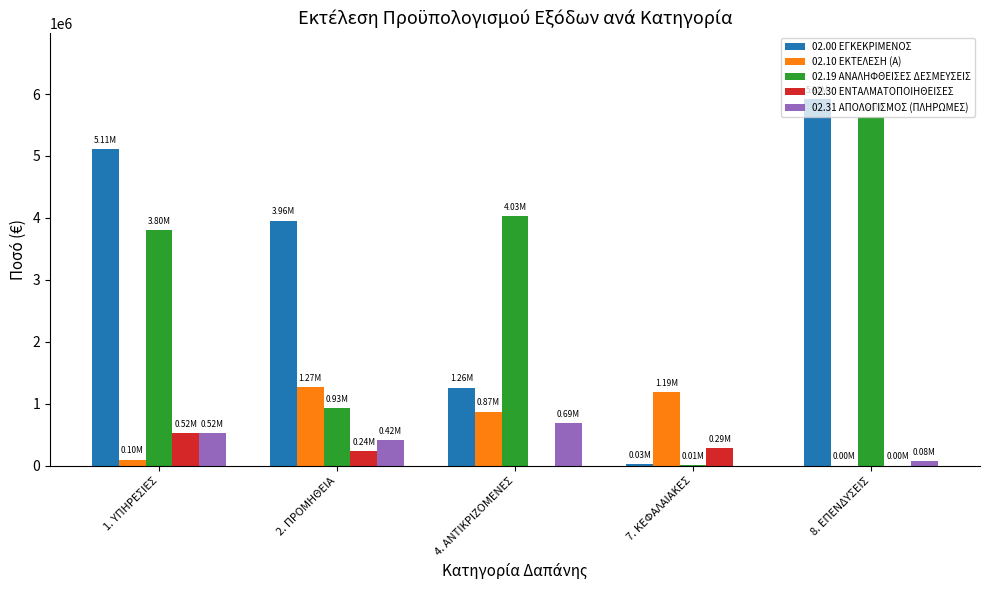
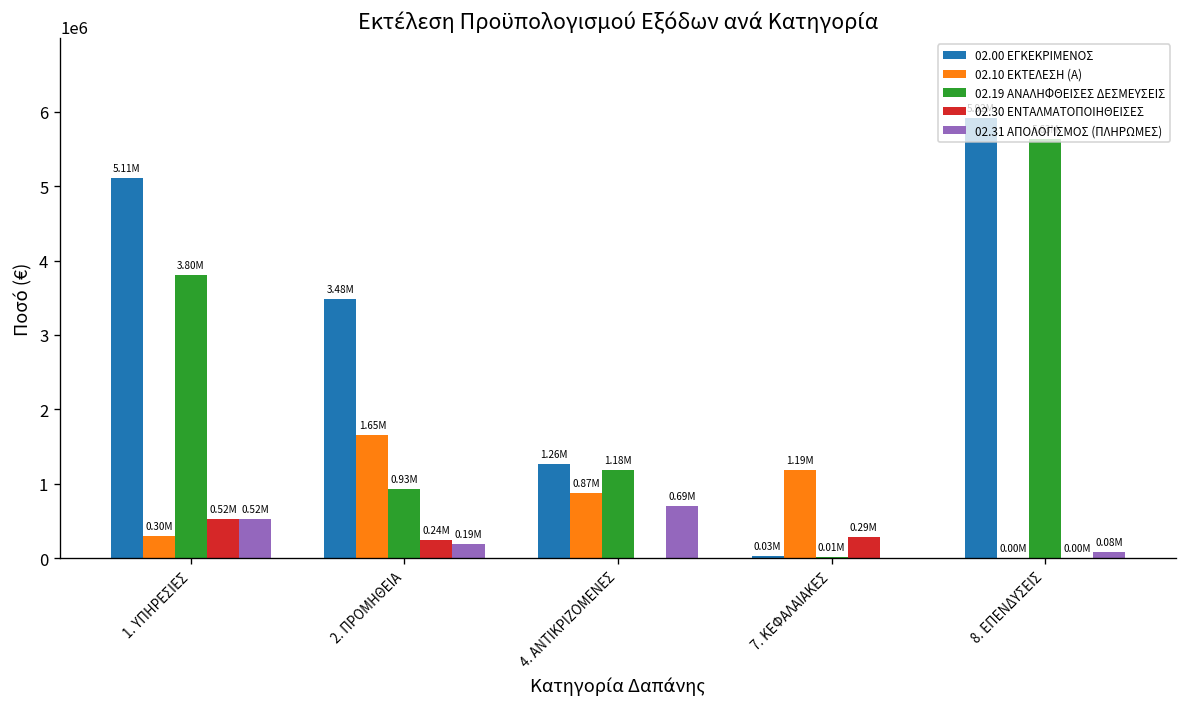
02.10 ΕΚΤΕΛΕΣΗ (Α), 1. ΥΠΗΡΕΣΙΕΣ: 0.10M -> 0.30M
02.00 ΕΓΚΕΚΡΙΜΕΝΟΣ, 2. ΠΡΟΜΗΘΕΙΑ: 3.96M -> 3.48M
02.10 ΕΚΤΕΛΕΣΗ (Α), 2. ΠΡΟΜΗΘΕΙΑ: 1.27M -> 1.65M
02.31 ΑΠΟΛΟΓΙΣΜΟΣ (ΠΛΗΡΩΜΕΣ), 2. ΠΡΟΜΗΘΕΙΑ: 0.42M -> 0.19M
02.19 ΑΝΑΛΗΦΘΕΙΣΕΣ ΔΕΣΜΕΥΣΕΙΣ, 4. ΑΝΤΙΚΡΙΖΟΜΕΝΕΣ: 4.03M -> 1.18M
